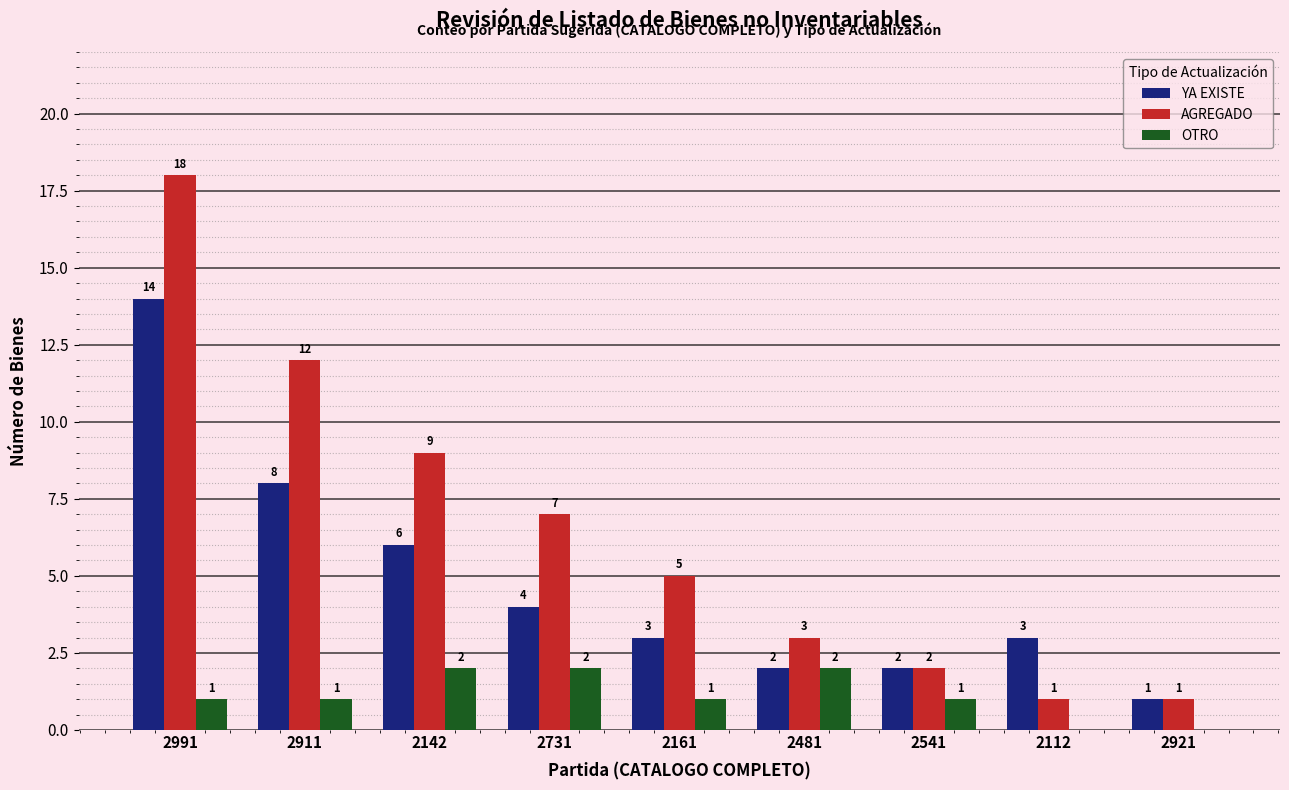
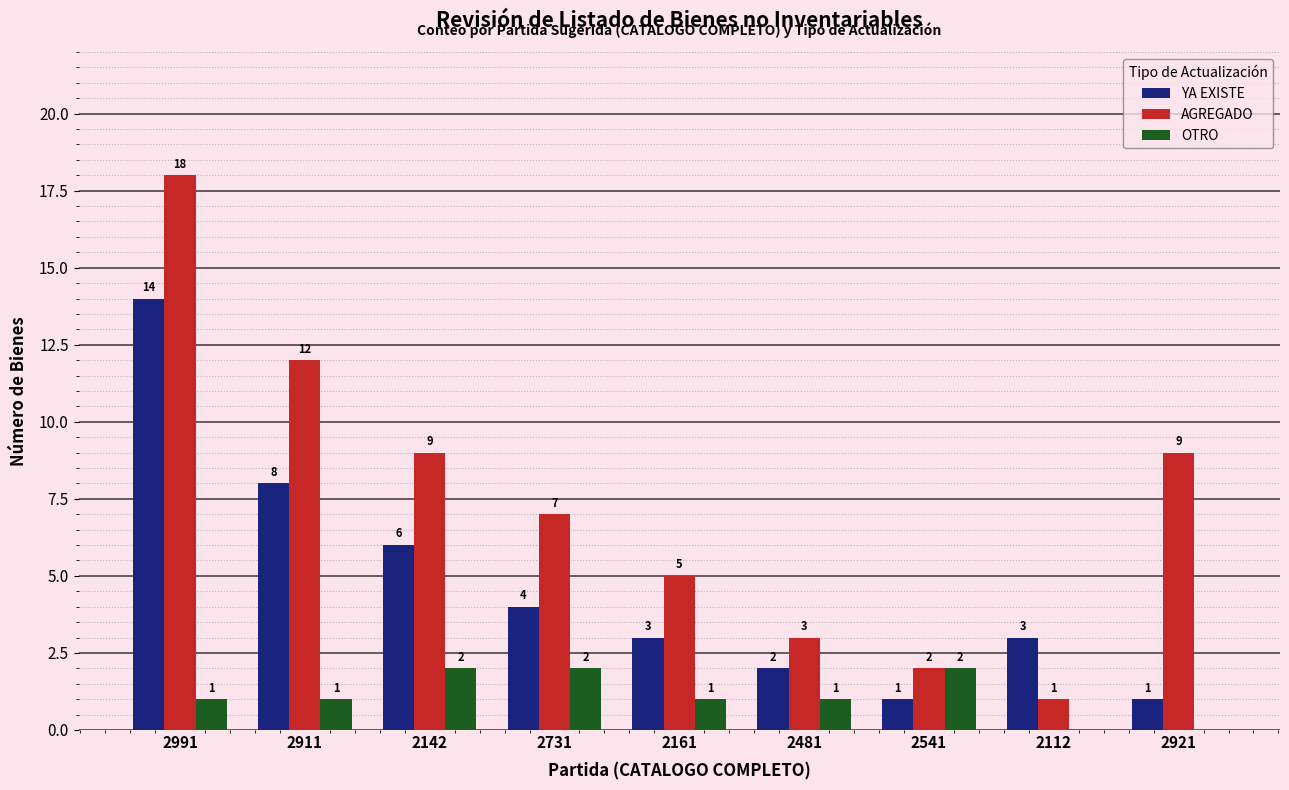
OTRO, 2481: 2 -> 1
YA EXISTE, 2541: 2 -> 1
OTRO, 2541: 1 -> 2
AGREGADO, 2921: 1 -> 9
